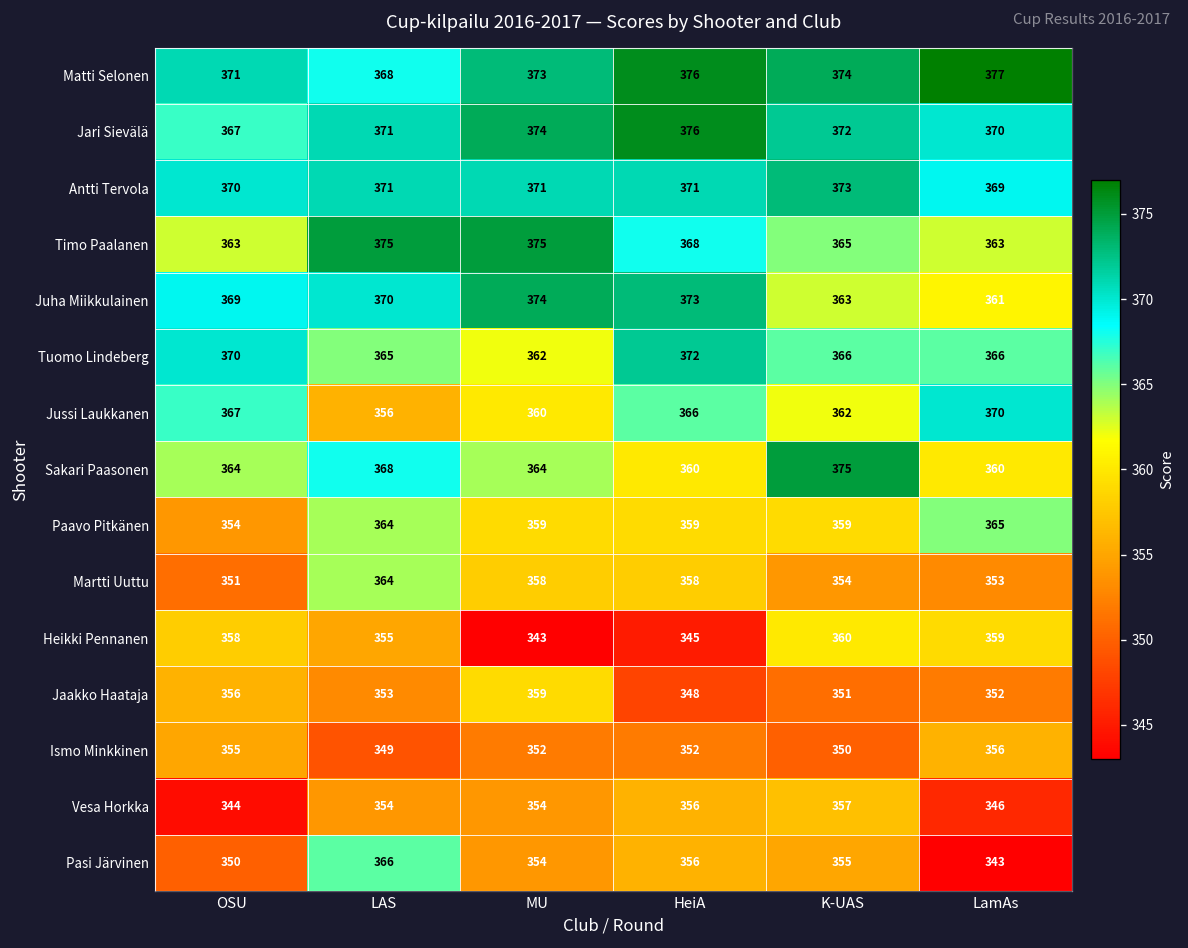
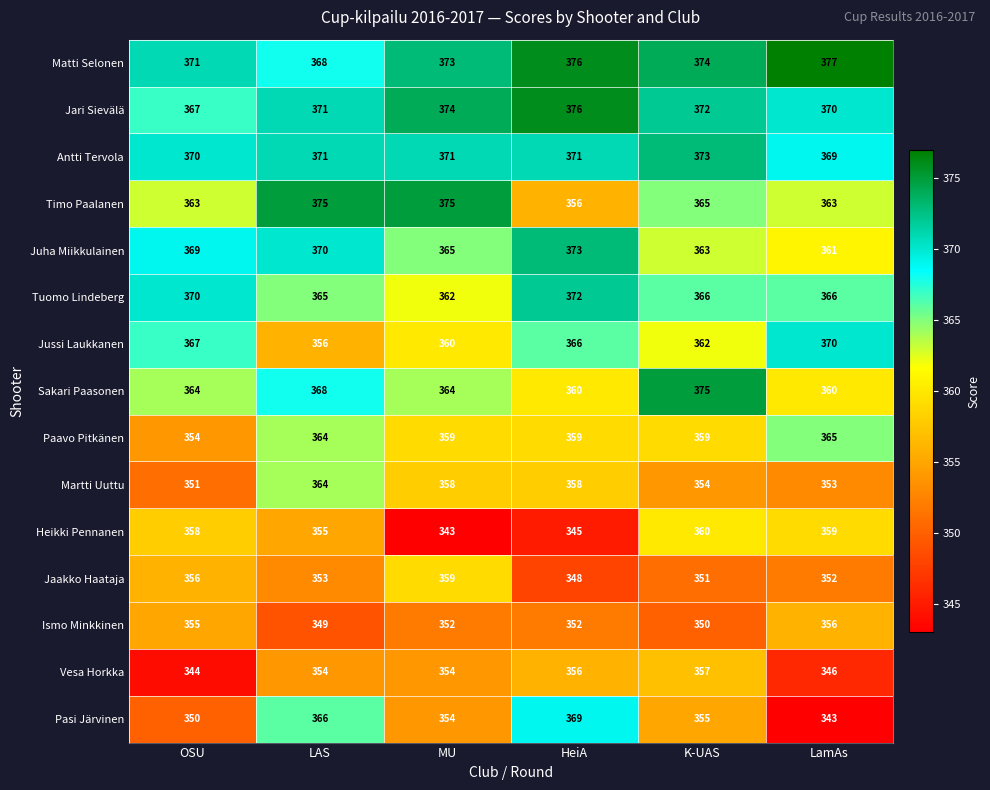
Timo Paalanen, HeiA: 368 -> 356
Juha Miikkulainen, MU: 374 -> 365
Pasi Järvinen, HeiA: 356 -> 369
